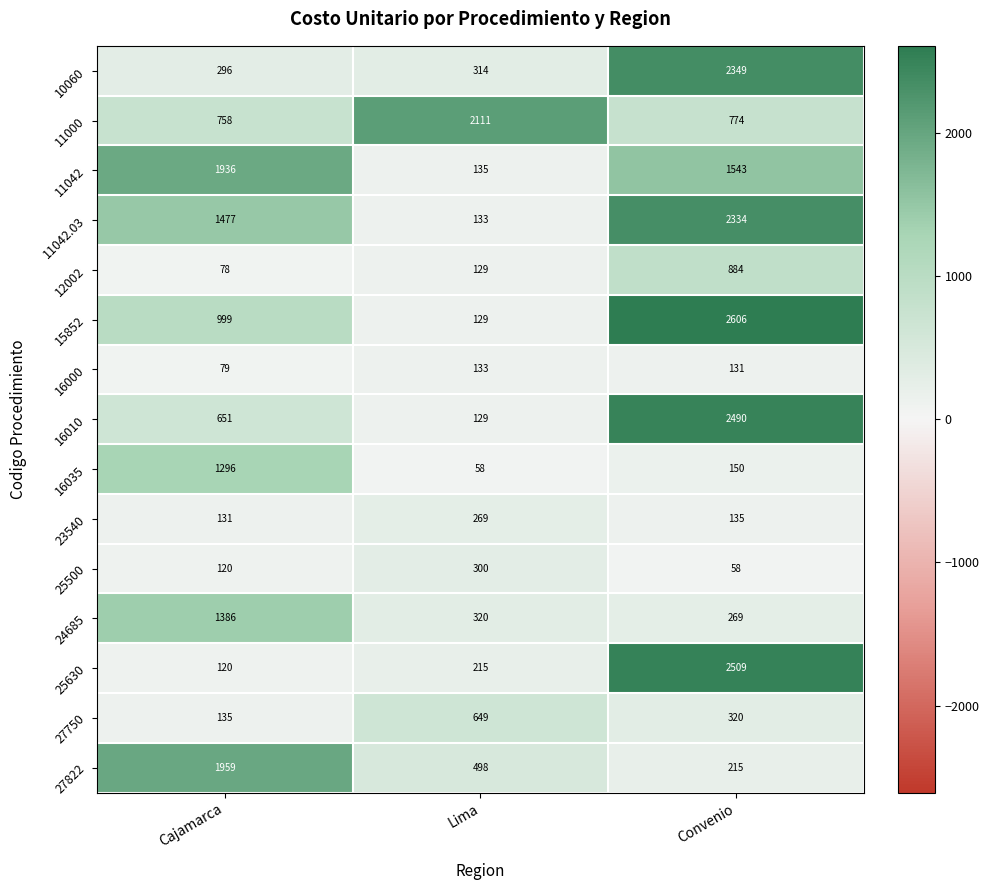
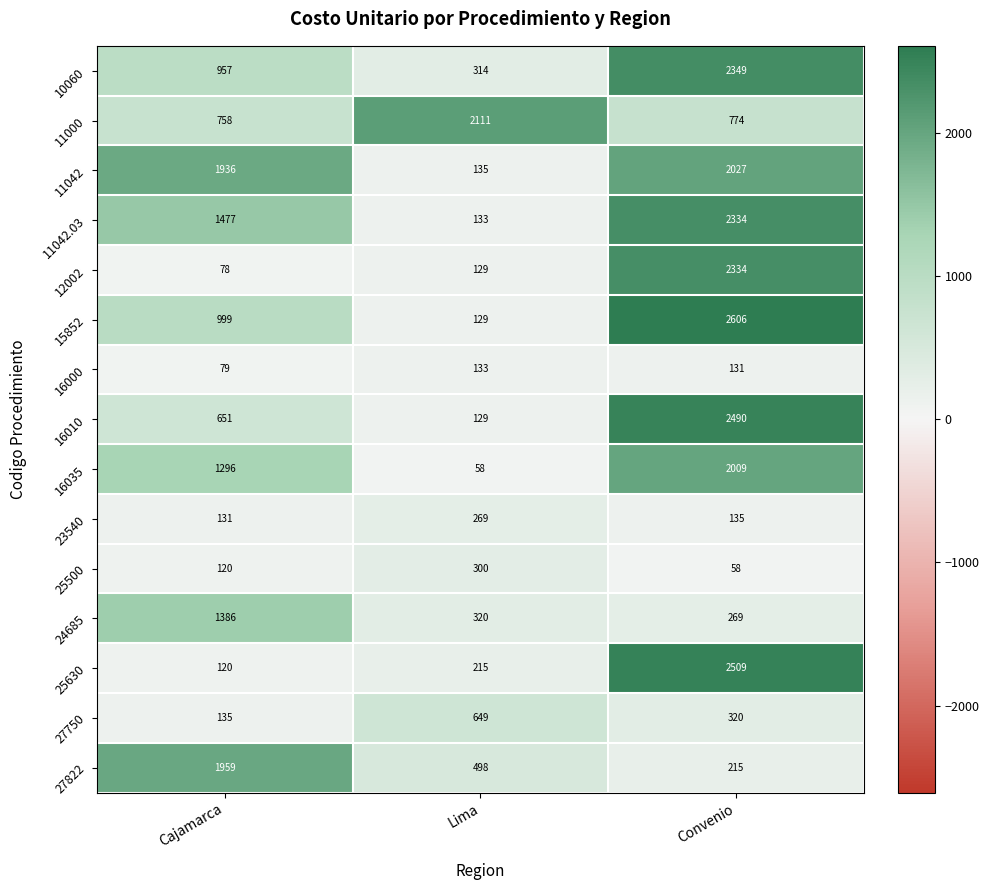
10060, Cajamarca: 296 -> 957
11042, Convenio: 1543 -> 2027
12002, Convenio: 884 -> 2334
16035, Convenio: 150 -> 2009
